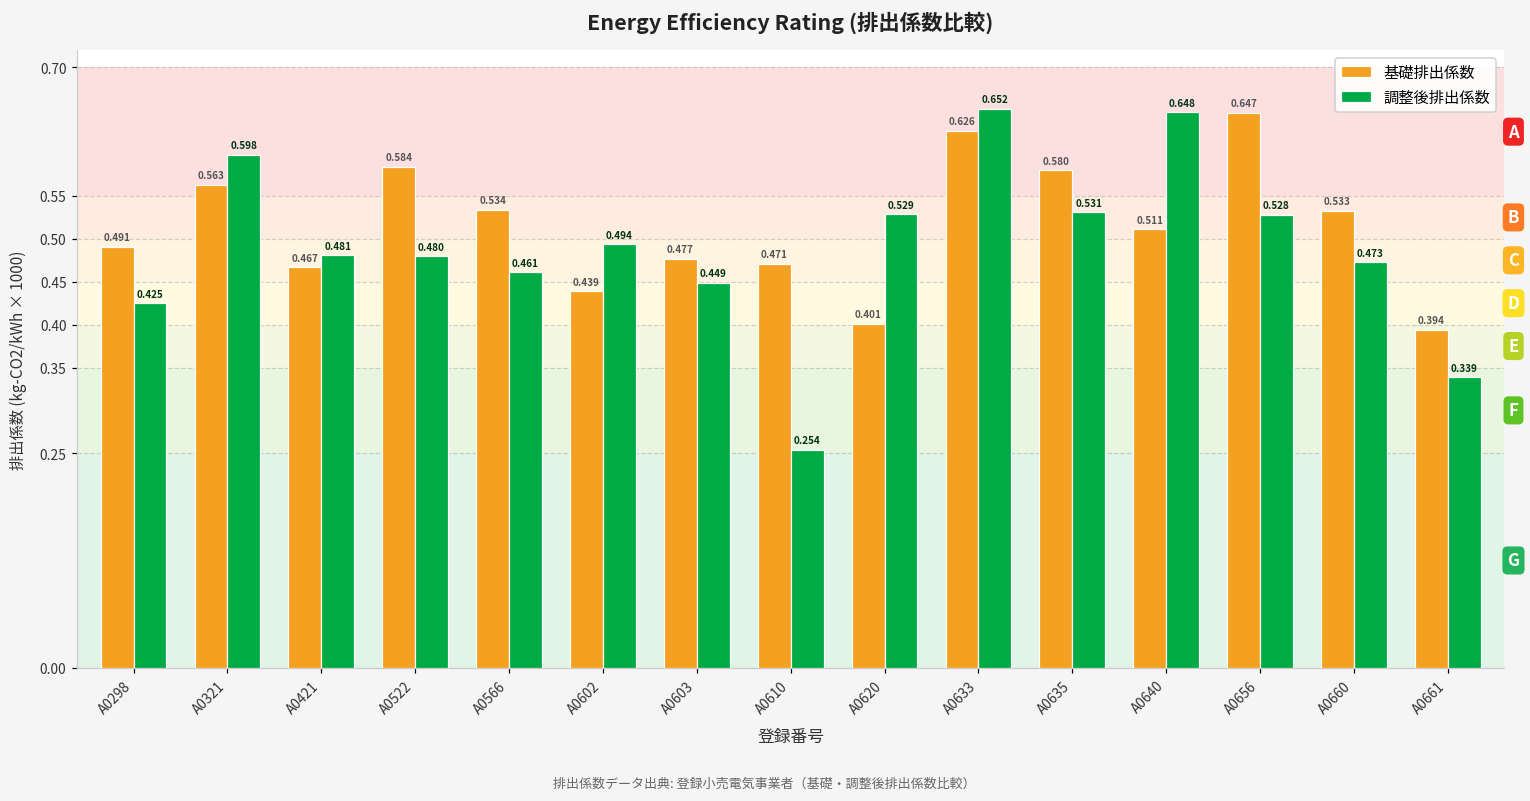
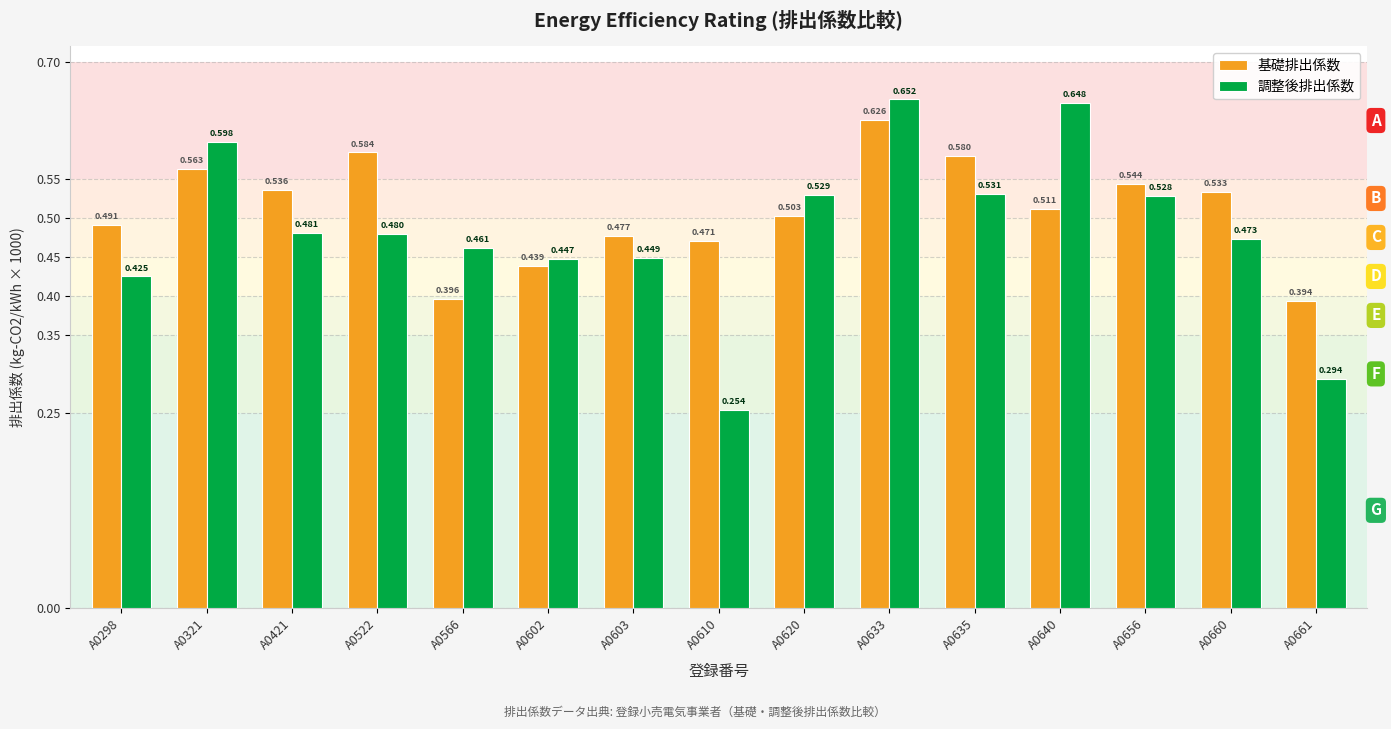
基礎排出係数, A0421: 0.467 -> 0.536
基礎排出係数, A0566: 0.534 -> 0.396
調整後排出係数, A0602: 0.494 -> 0.447
基礎排出係数, A0620: 0.401 -> 0.503
基礎排出係数, A0656: 0.647 -> 0.544
調整後排出係数, A0661: 0.339 -> 0.294
